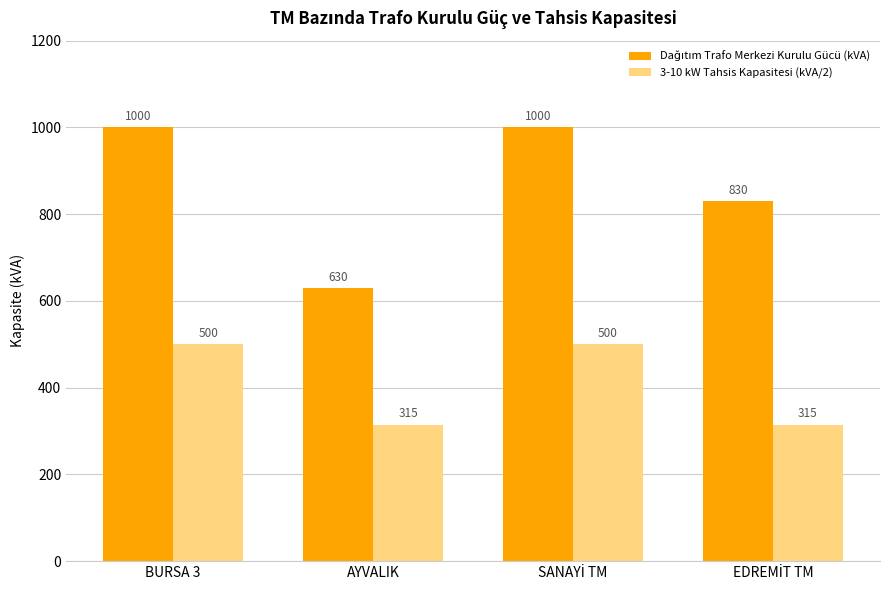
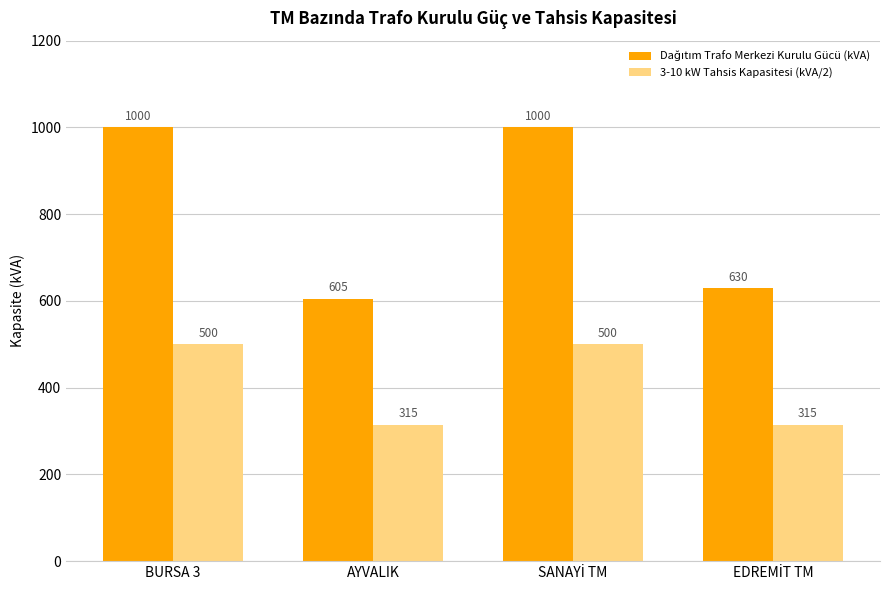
Dağıtım Trafo Merkezi Kurulu Gücü (kVA), AYVALIK: 630 -> 605
Dağıtım Trafo Merkezi Kurulu Gücü (kVA), EDREMİT TM: 830 -> 630
